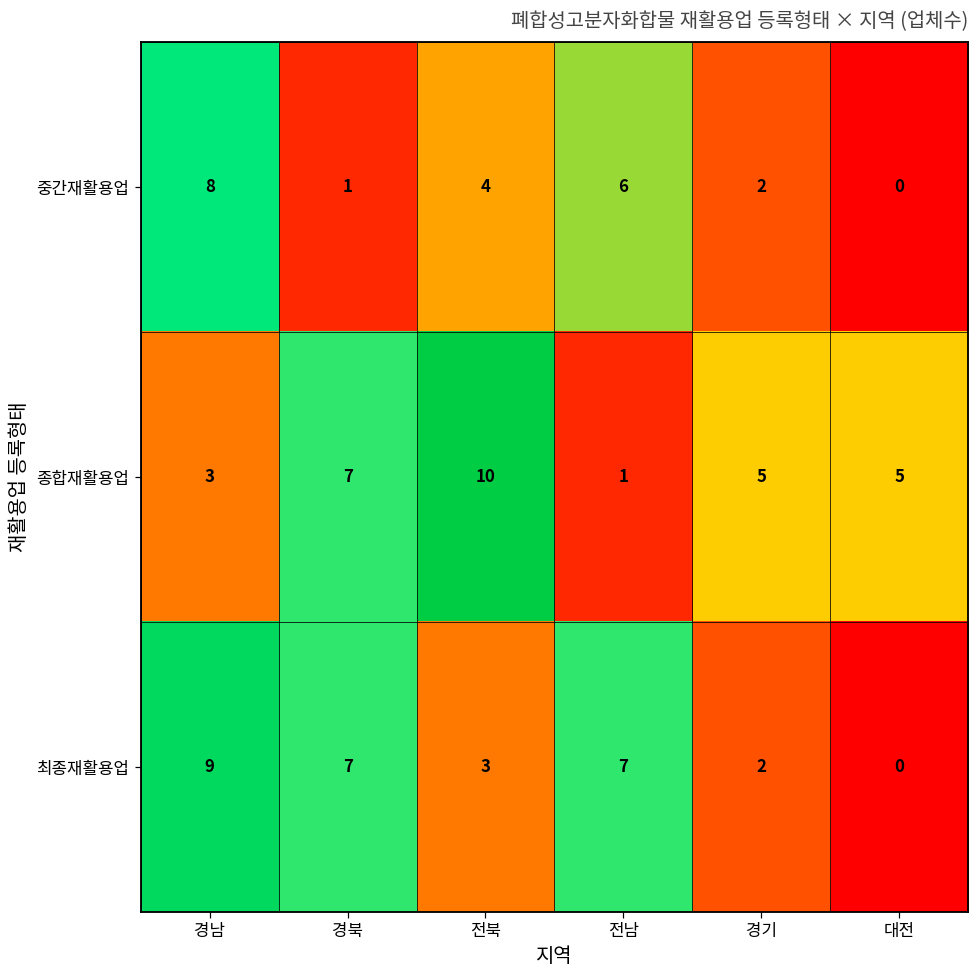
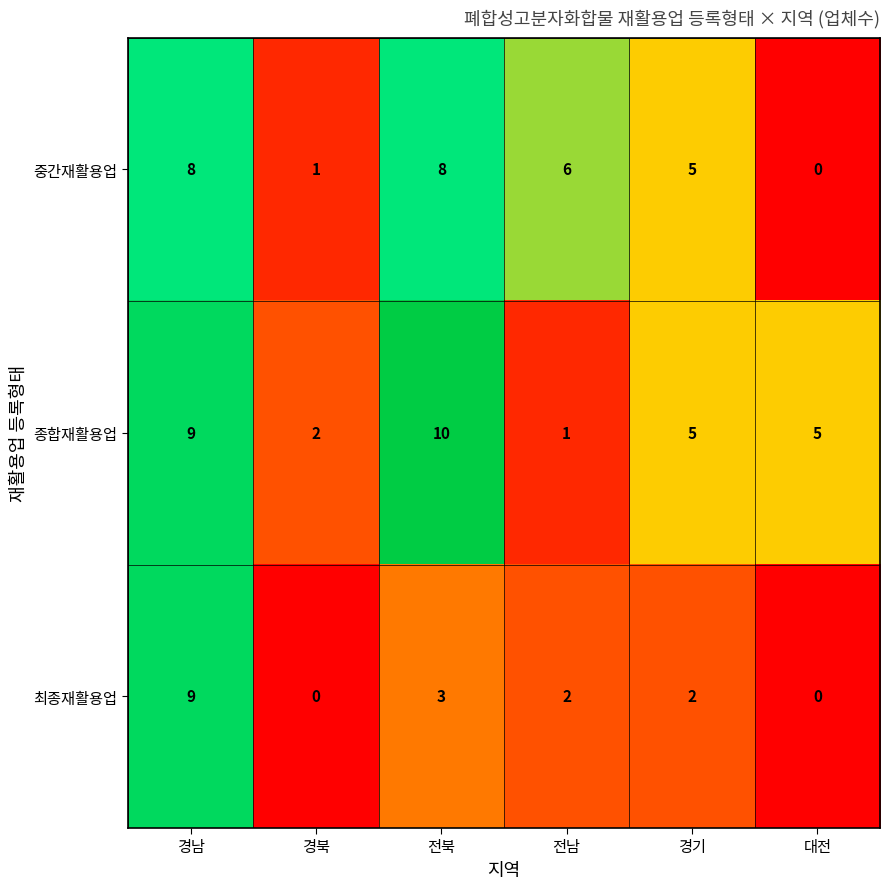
중간재활용업, 전북: 4 -> 8
중간재활용업, 경기: 2 -> 5
종합재활용업, 경남: 3 -> 9
종합재활용업, 경북: 7 -> 2
최종재활용업, 경북: 7 -> 0
최종재활용업, 전남: 7 -> 2
